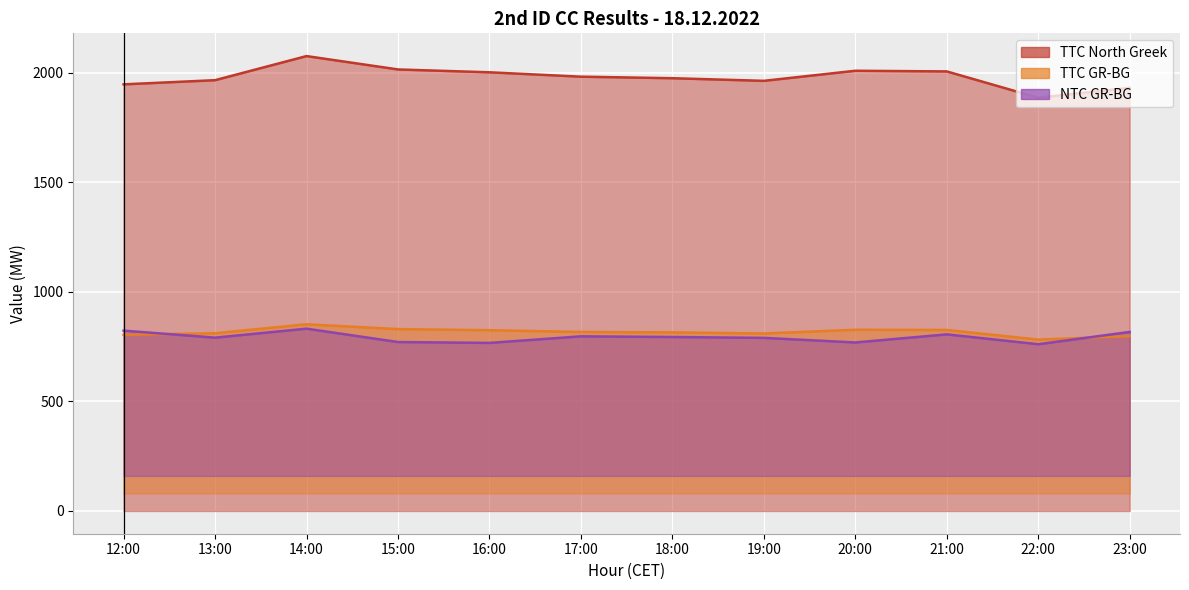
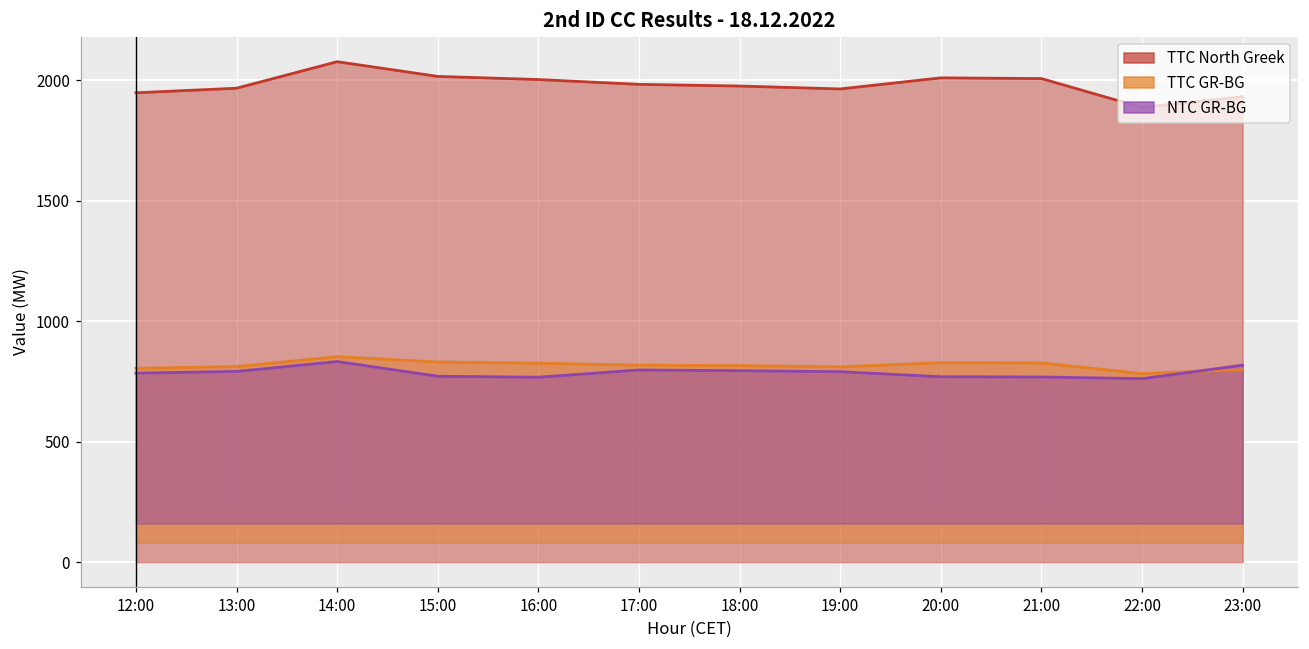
NTC GR-BG, 12:00: 820 -> 780
NTC GR-BG, 21:00: 810 -> 770
